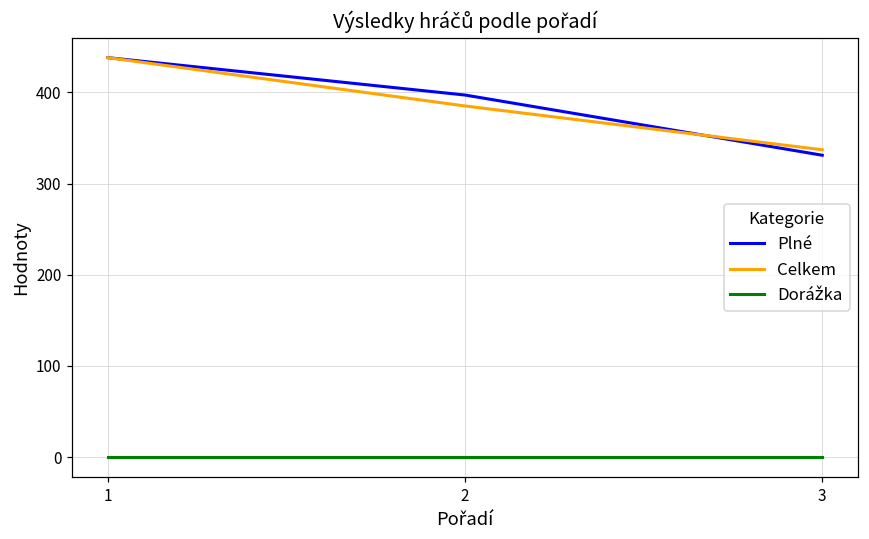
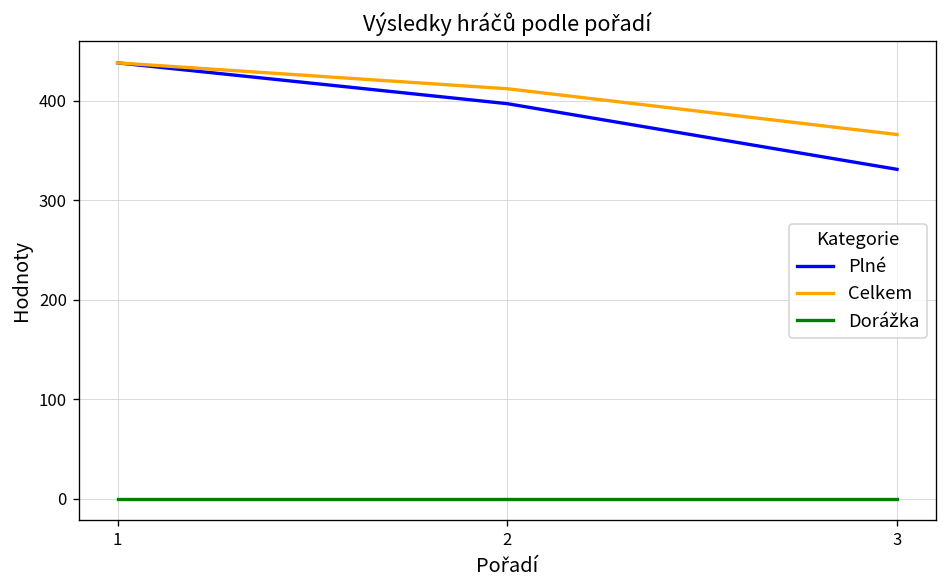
Celkem, 2: 390 -> 410
Celkem, 3: 340 -> 370
